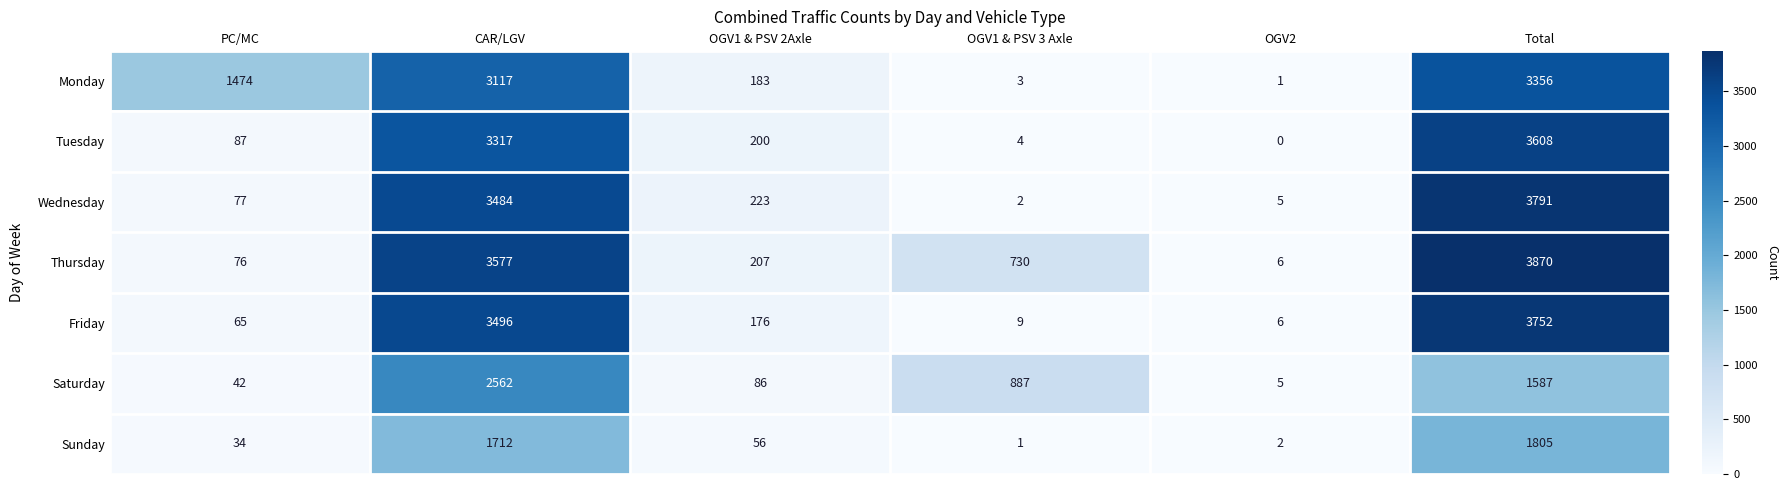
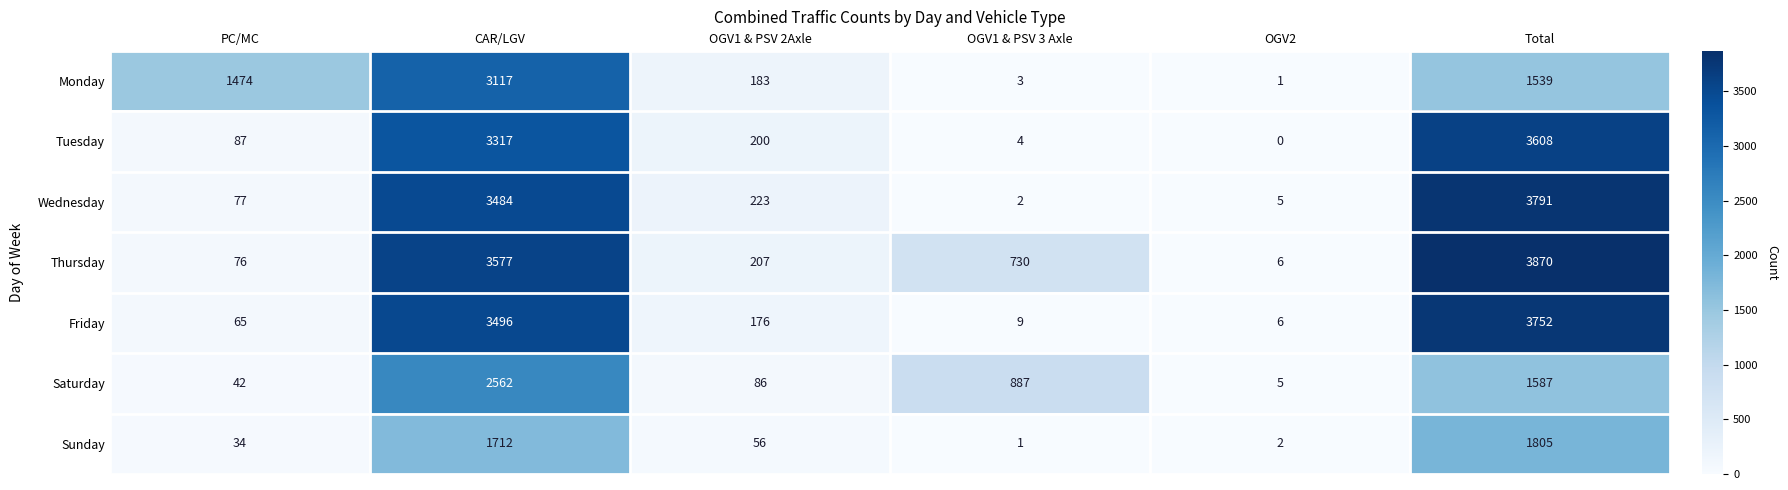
Monday, Total: 3356 -> 1539
